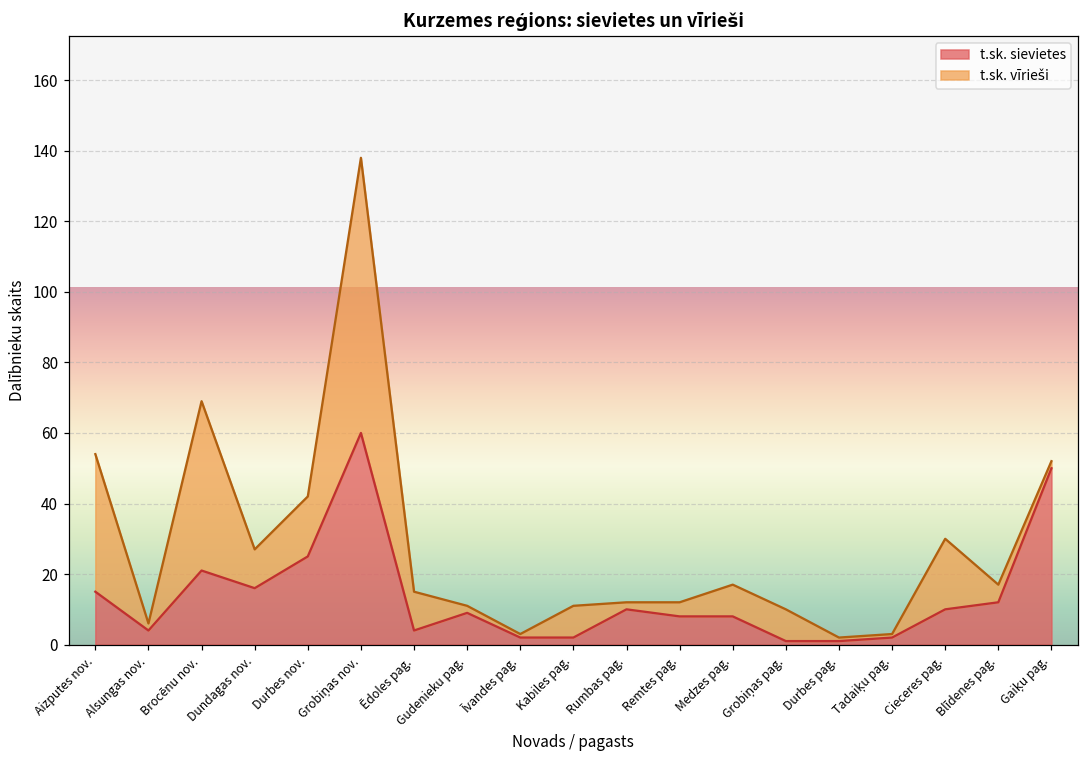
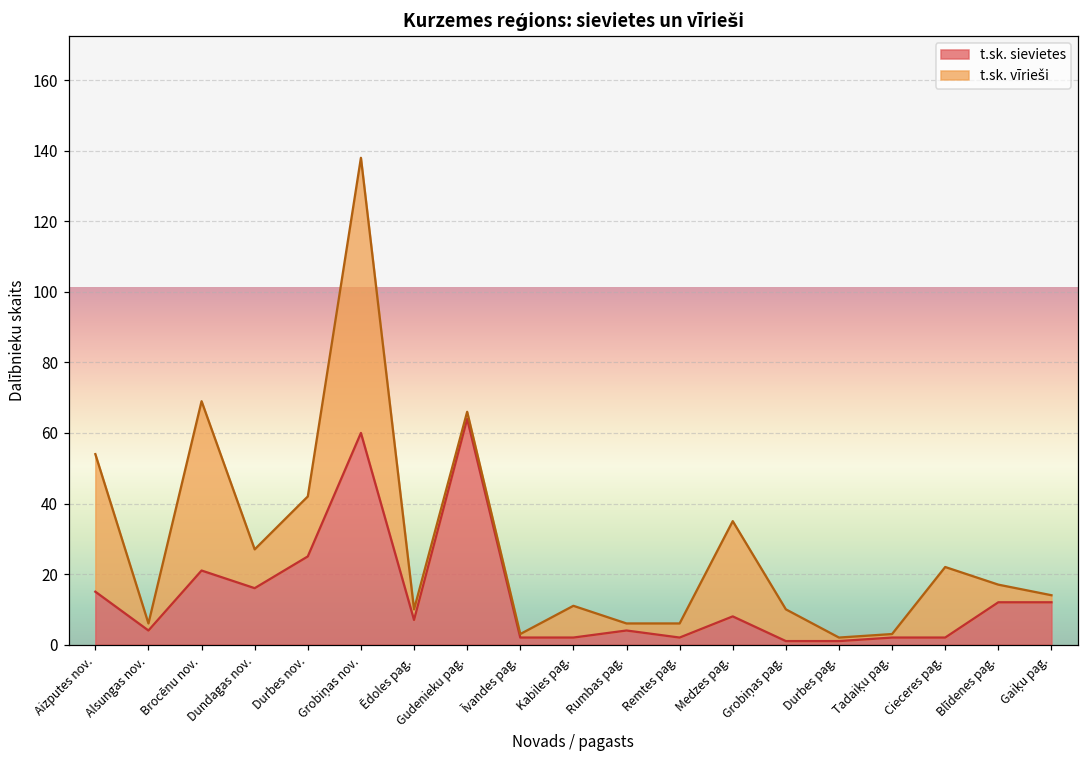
t.sk. sievietes, Ēdoles pag.: 4 -> 7
t.sk. vīrieši, Ēdoles pag.: 11 -> 3
t.sk. sievietes, Gudenieku pag.: 9 -> 64
t.sk. sievietes, Rumbas pag.: 10 -> 4
t.sk. sievietes, Remtes pag.: 8 -> 2
t.sk. vīrieši, Medzes pag.: 9 -> 27
t.sk. sievietes, Cieceres pag.: 10 -> 2
t.sk. sievietes, Gaiķu pag.: 50 -> 12
